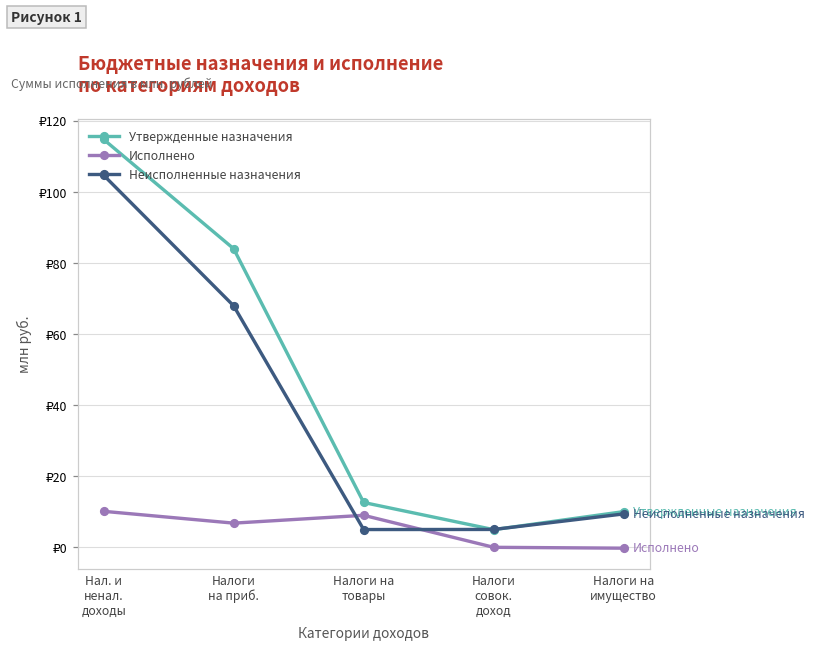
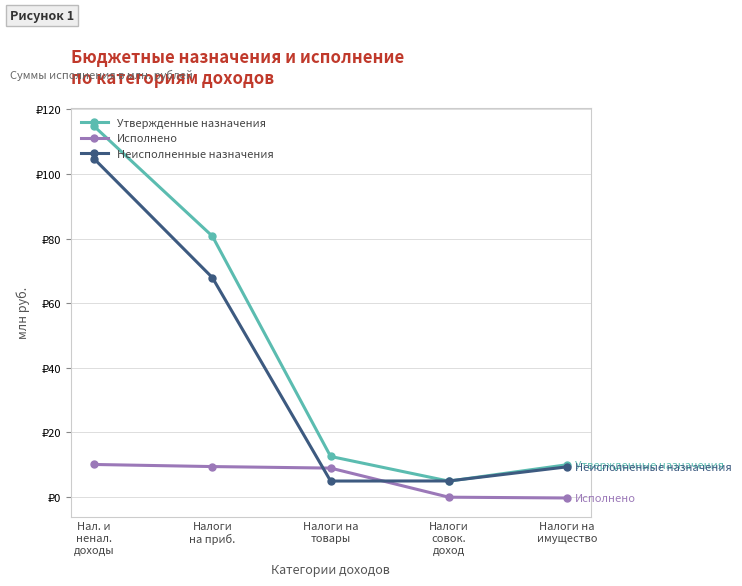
Утвержденные назначения, Налоги на приб.: ₽84 -> ₽81
Исполнено, Налоги на приб.: ₽7 -> ₽9
